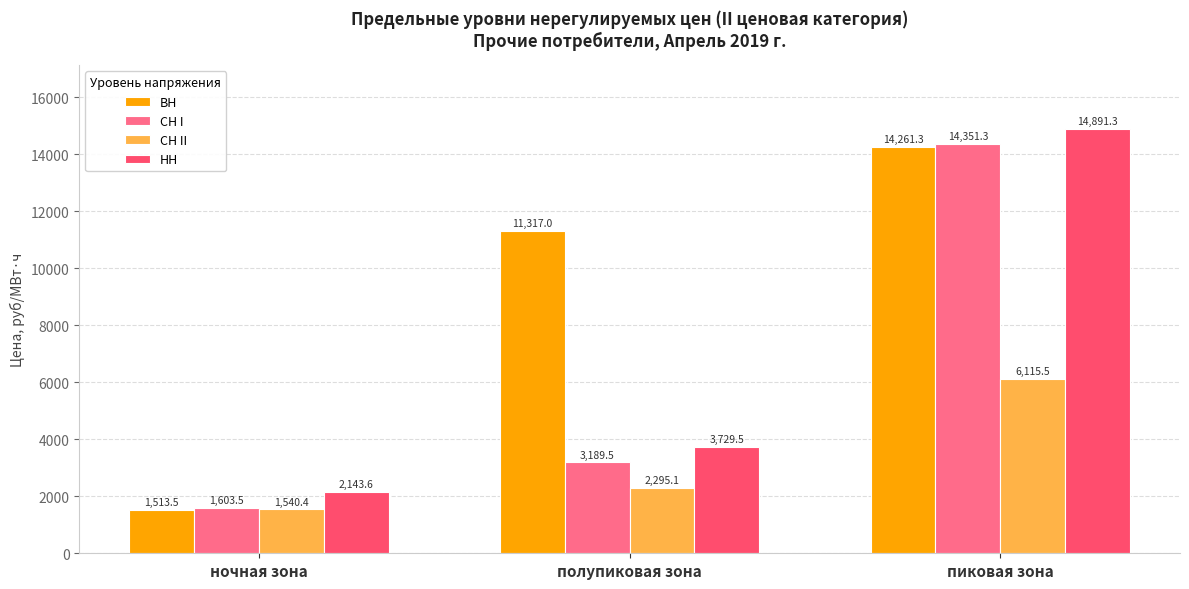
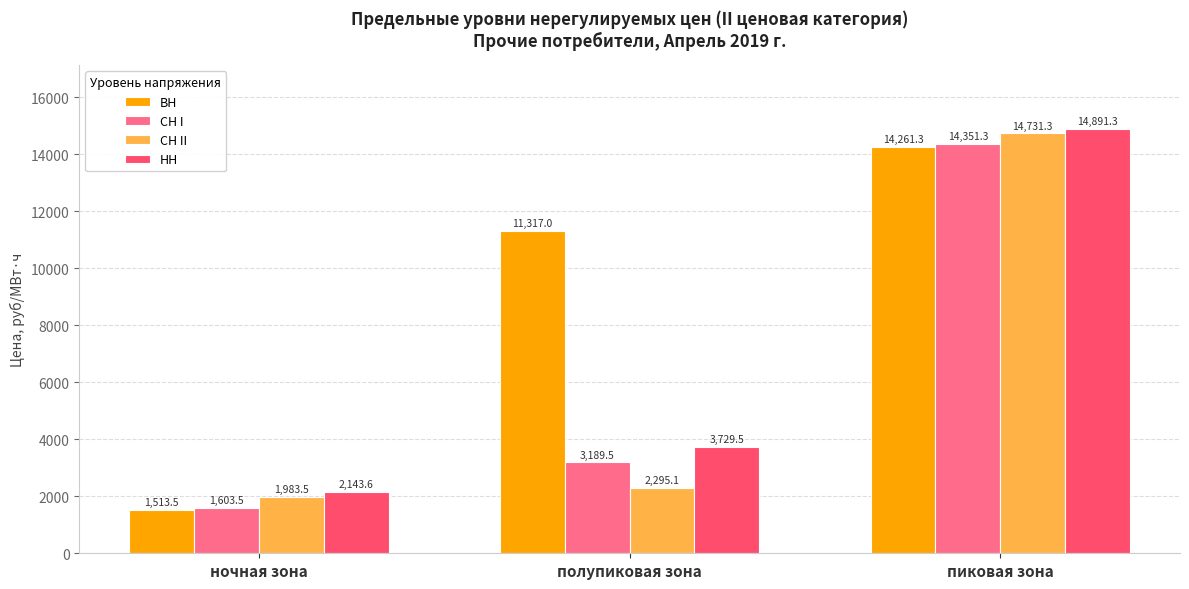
СН II, ночная зона: 1,540.4 -> 1,983.5
СН II, пиковая зона: 6,115.5 -> 14,731.3
